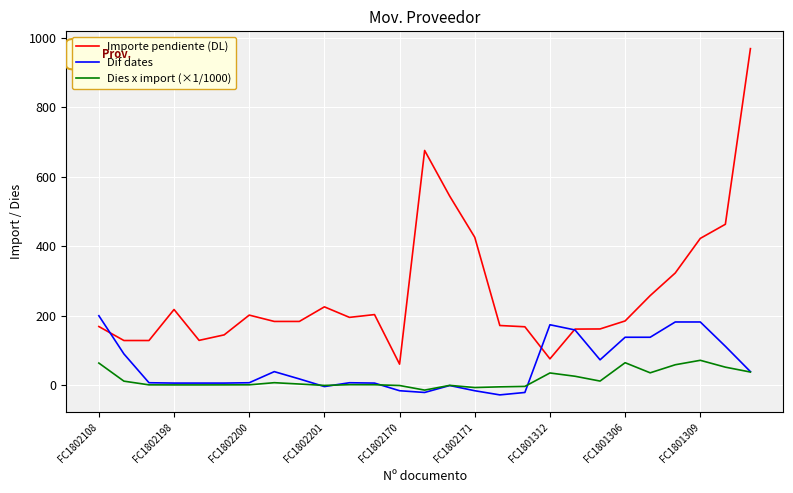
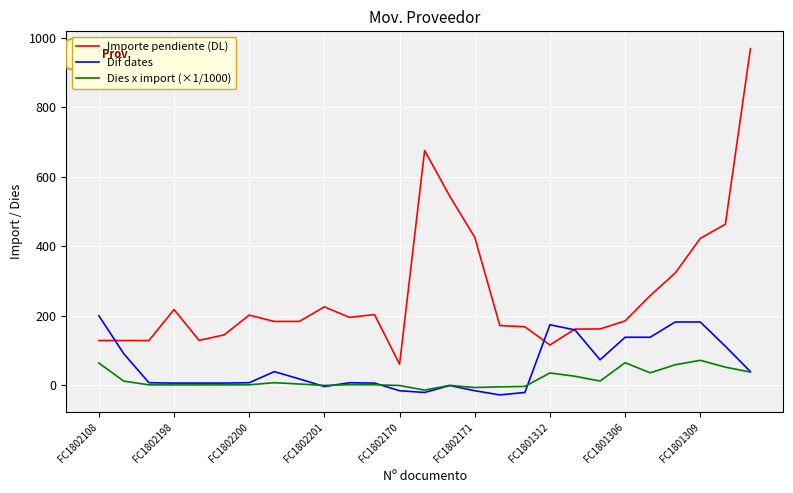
Importe pendiente (DL), FC1802108: 170 -> 130
Importe pendiente (DL), FC1801312: 80 -> 120
